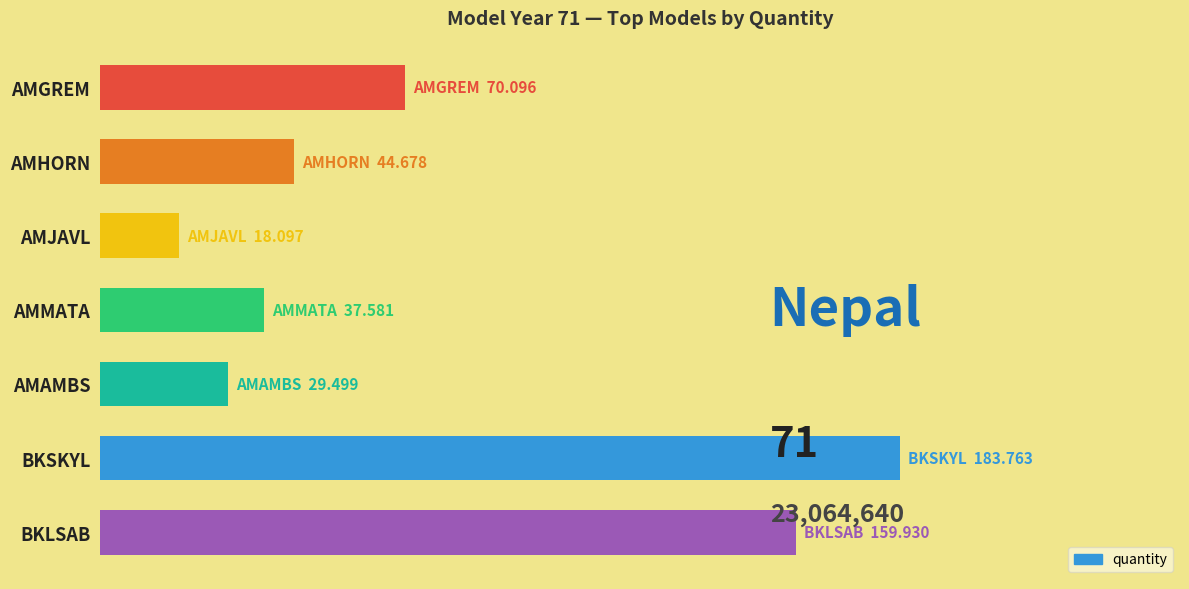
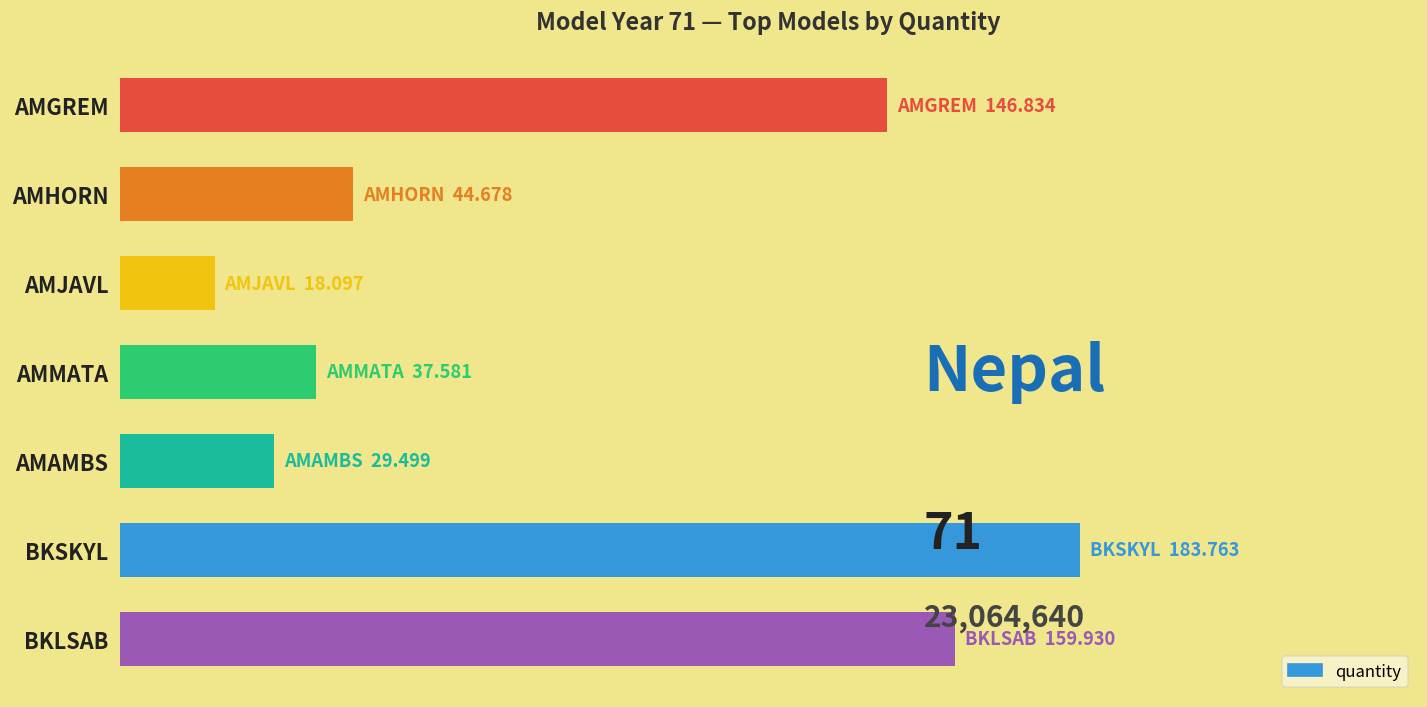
AMGREM: 70.096 -> 146.834
